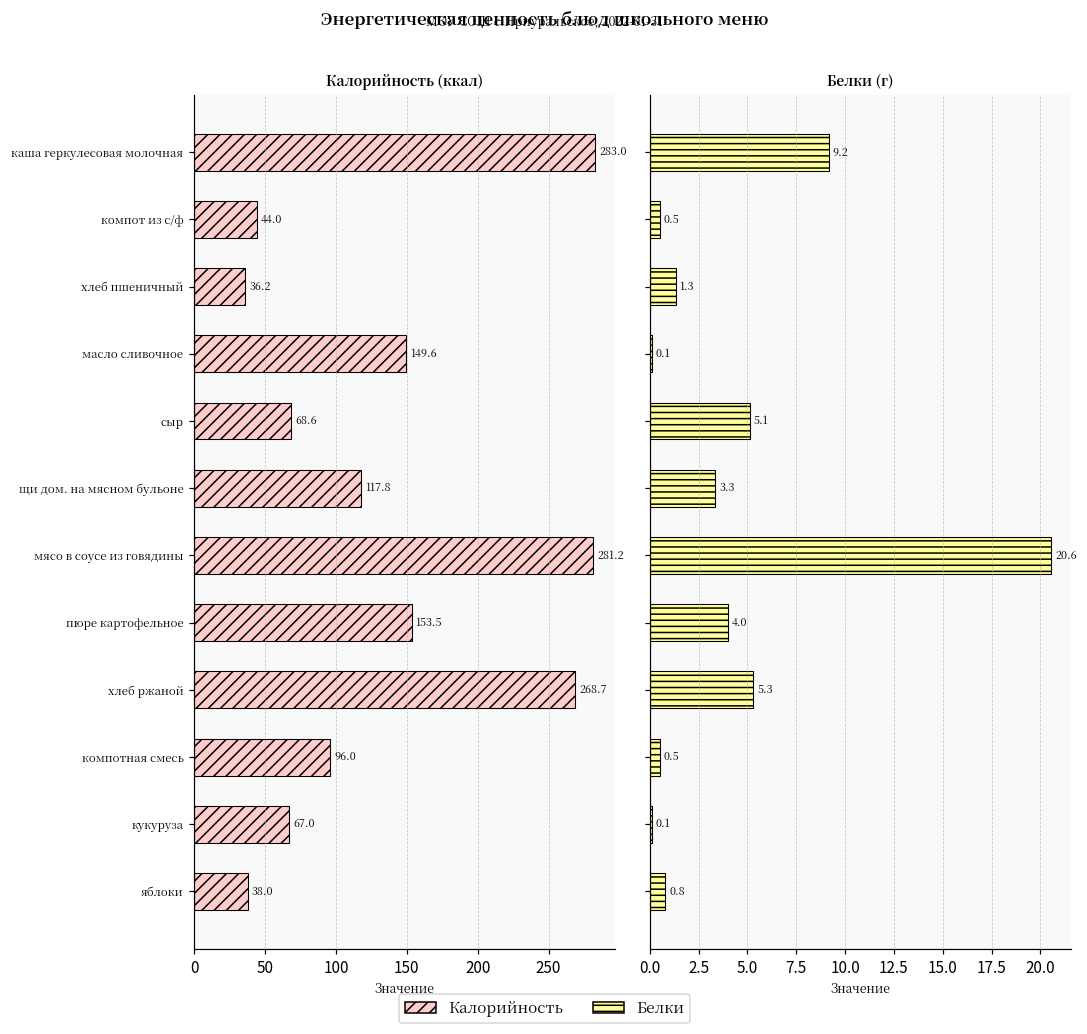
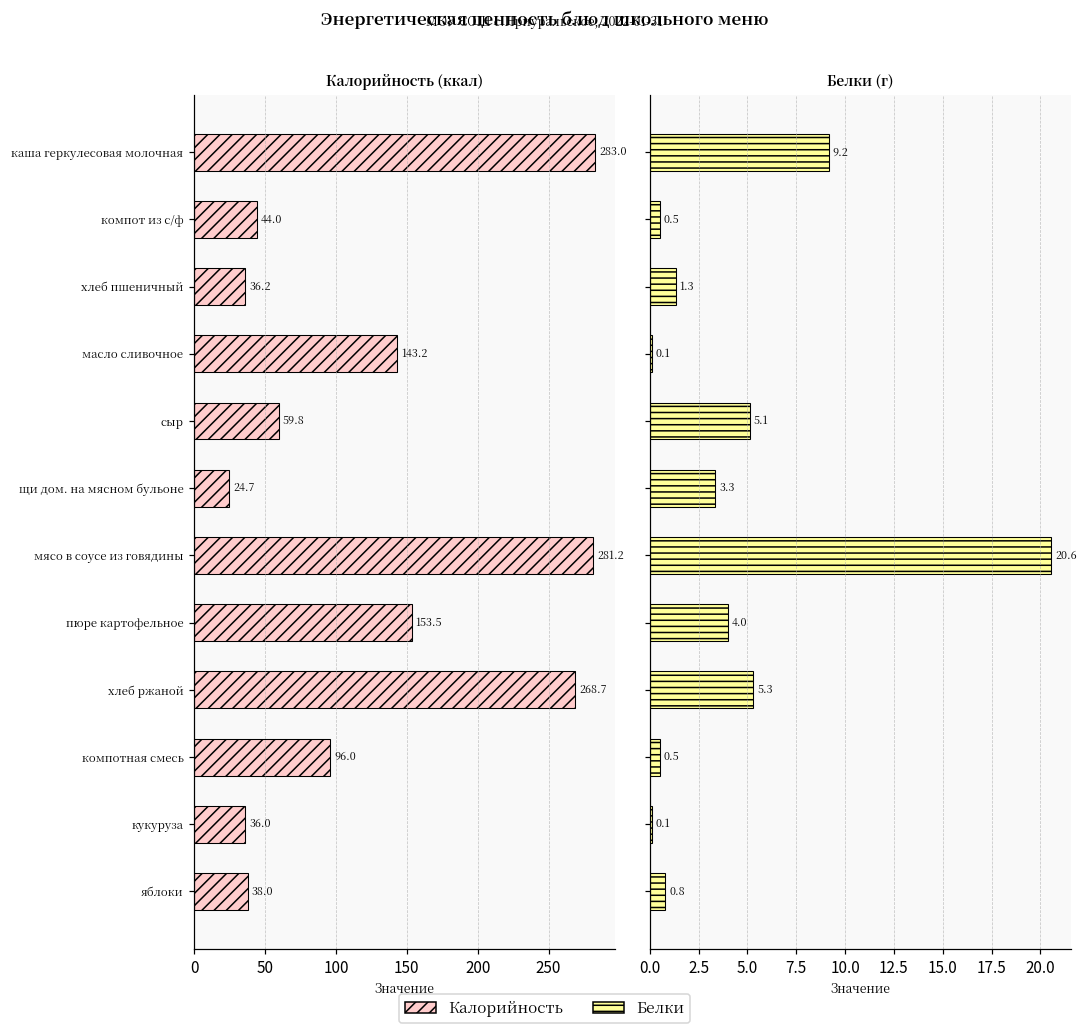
Калорийность (ккал), масло сливочное: 149.6 -> 143.2
Калорийность (ккал), сыр: 68.6 -> 59.8
Калорийность (ккал), щи дом. на мясном бульоне: 117.8 -> 24.7
Калорийность (ккал), кукуруза: 67.0 -> 36.0
